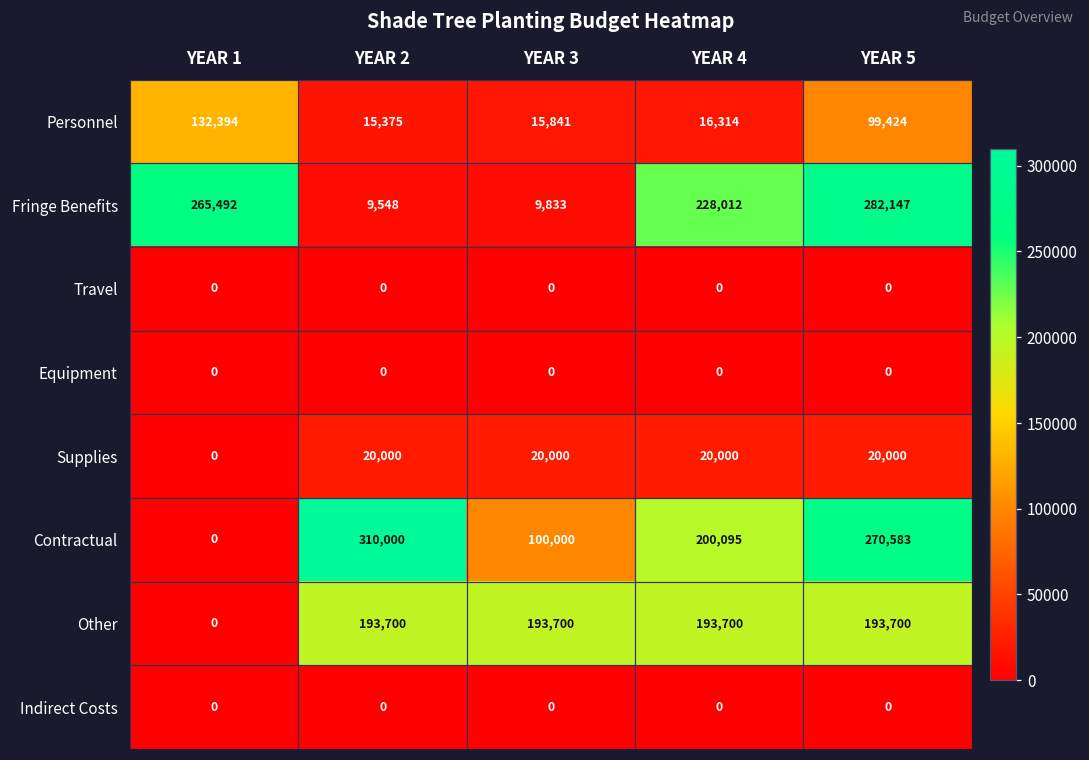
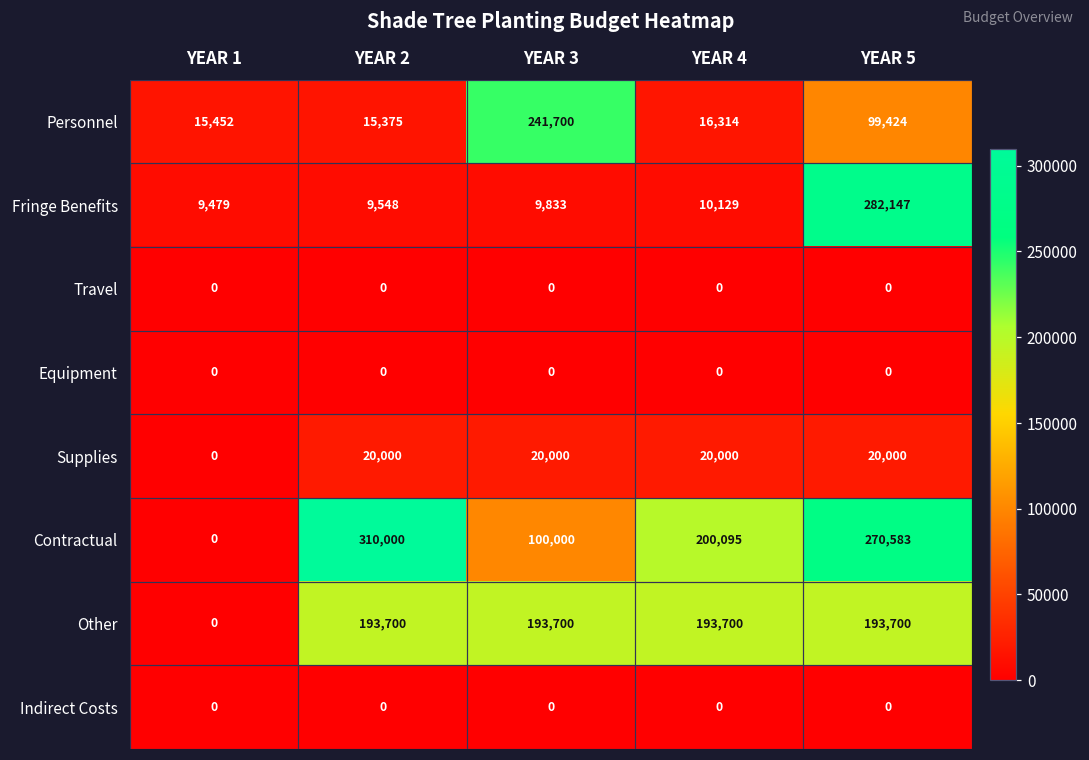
Personnel, YEAR 1: 132,394 -> 15,452
Personnel, YEAR 3: 15,841 -> 241,700
Fringe Benefits, YEAR 1: 265,492 -> 9,479
Fringe Benefits, YEAR 4: 228,012 -> 10,129
